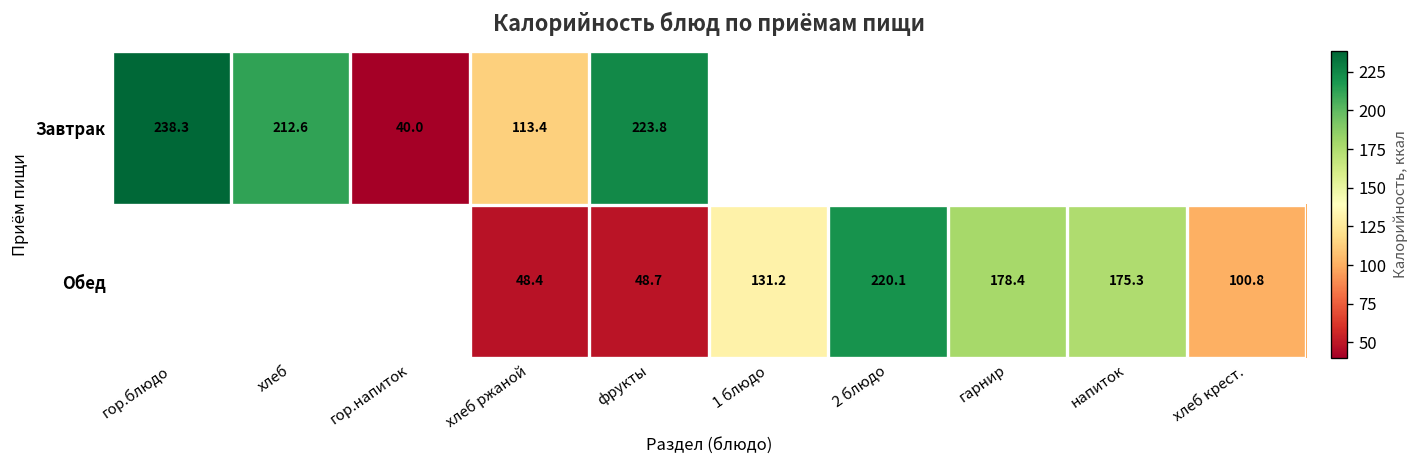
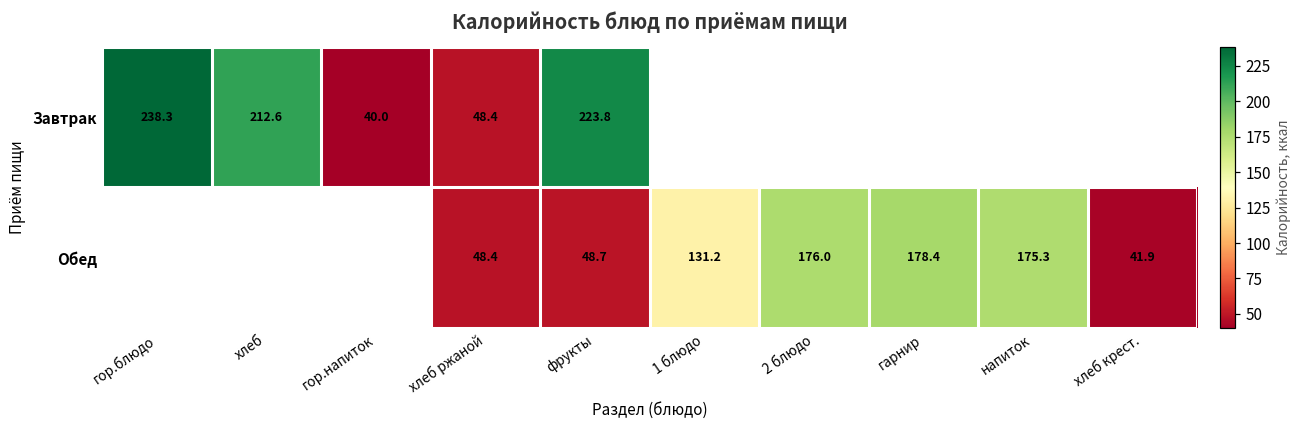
Завтрак, хлеб ржаной: 113.4 -> 48.4
Обед, 2 блюдо: 220.1 -> 176.0
Обед, хлеб крест.: 100.8 -> 41.9
